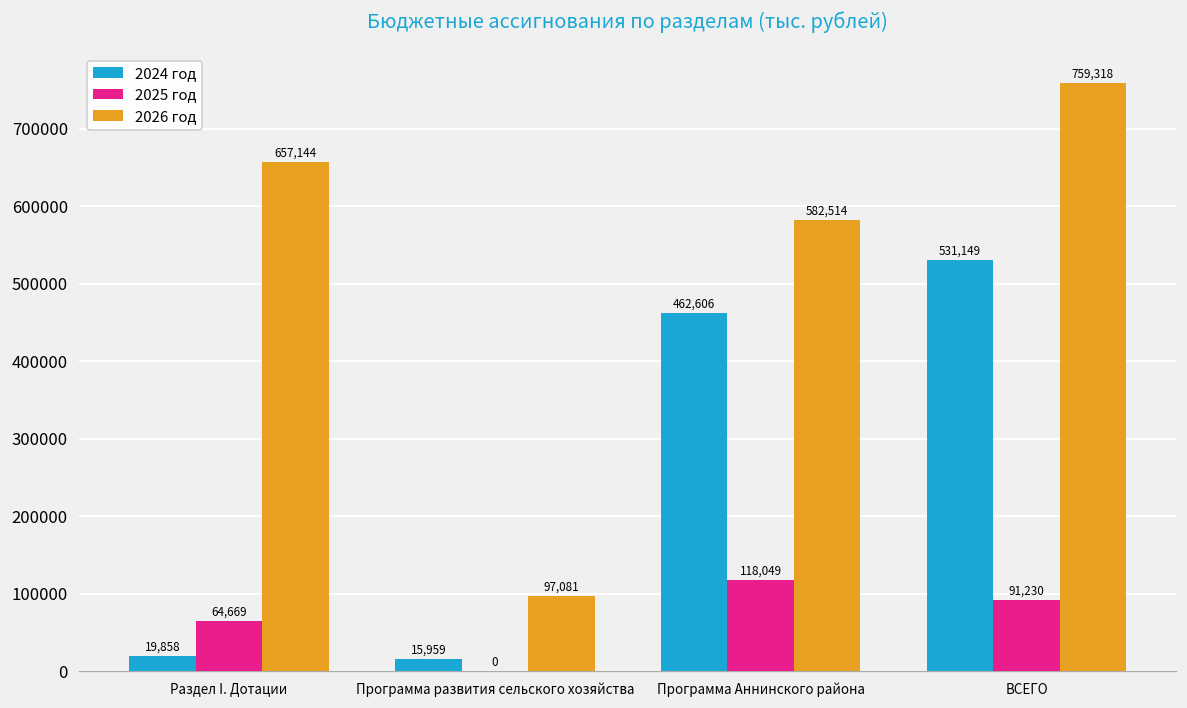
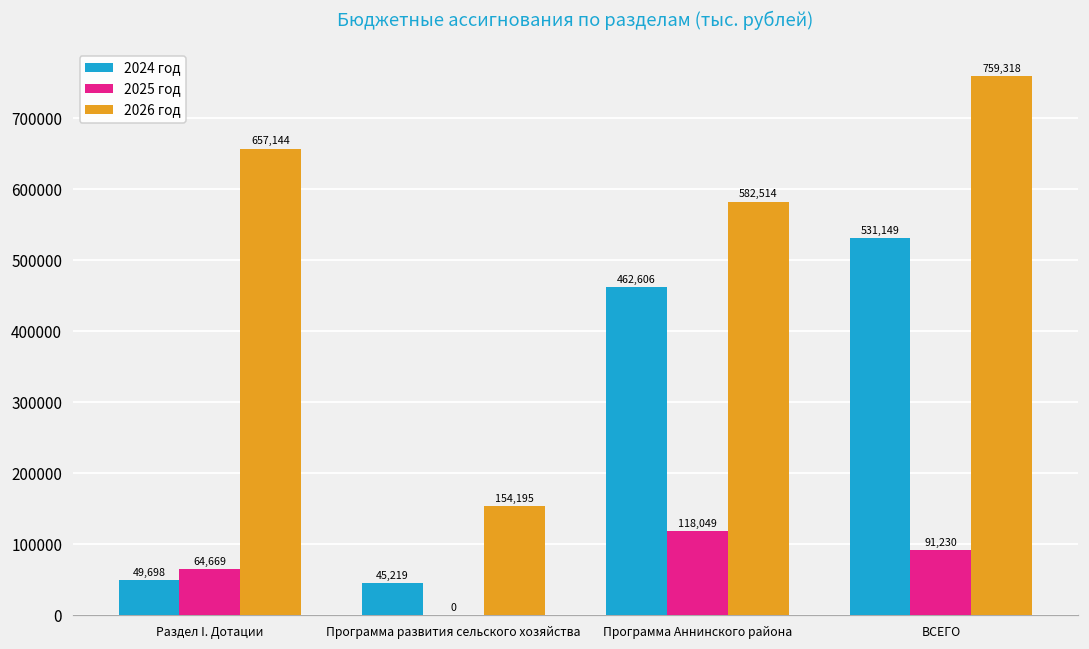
2024 год, Раздел I. Дотации: 19,858 -> 49,698
2024 год, Программа развития сельского хозяйства: 15,959 -> 45,219
2026 год, Программа развития сельского хозяйства: 97,081 -> 154,195
